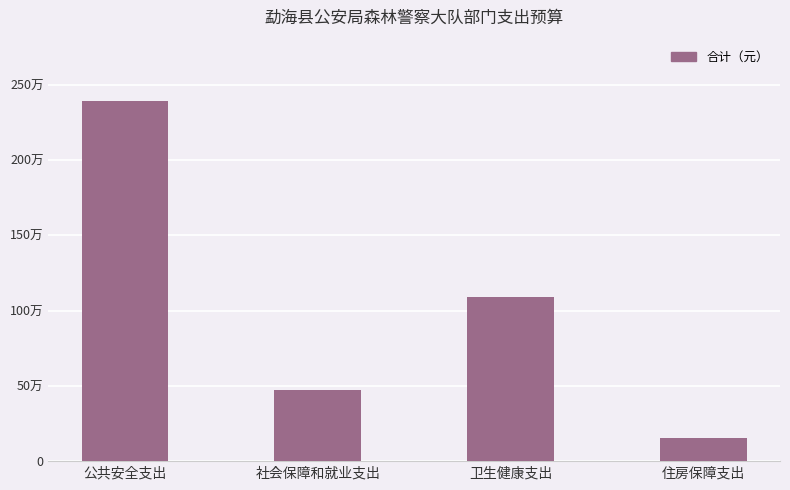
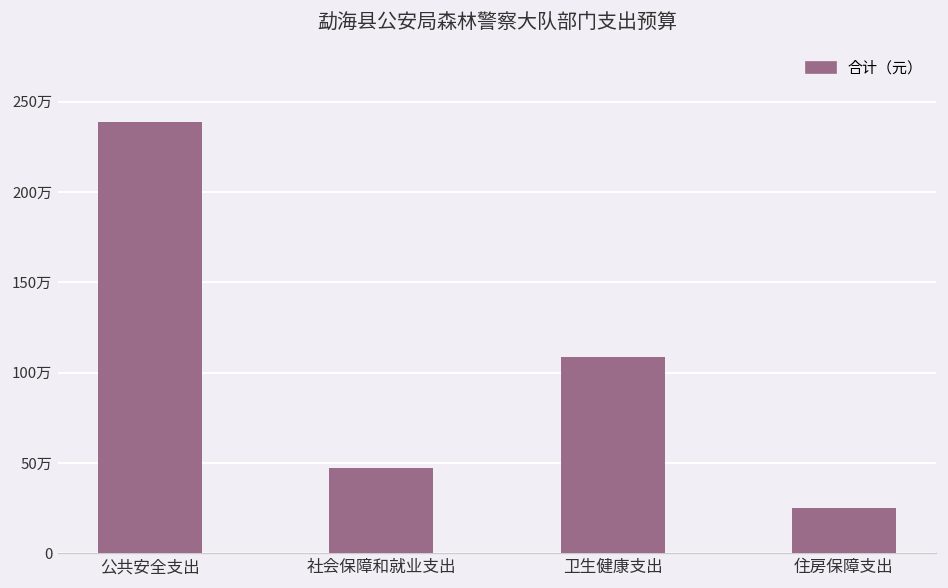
住房保障支出: 15万 -> 25万
